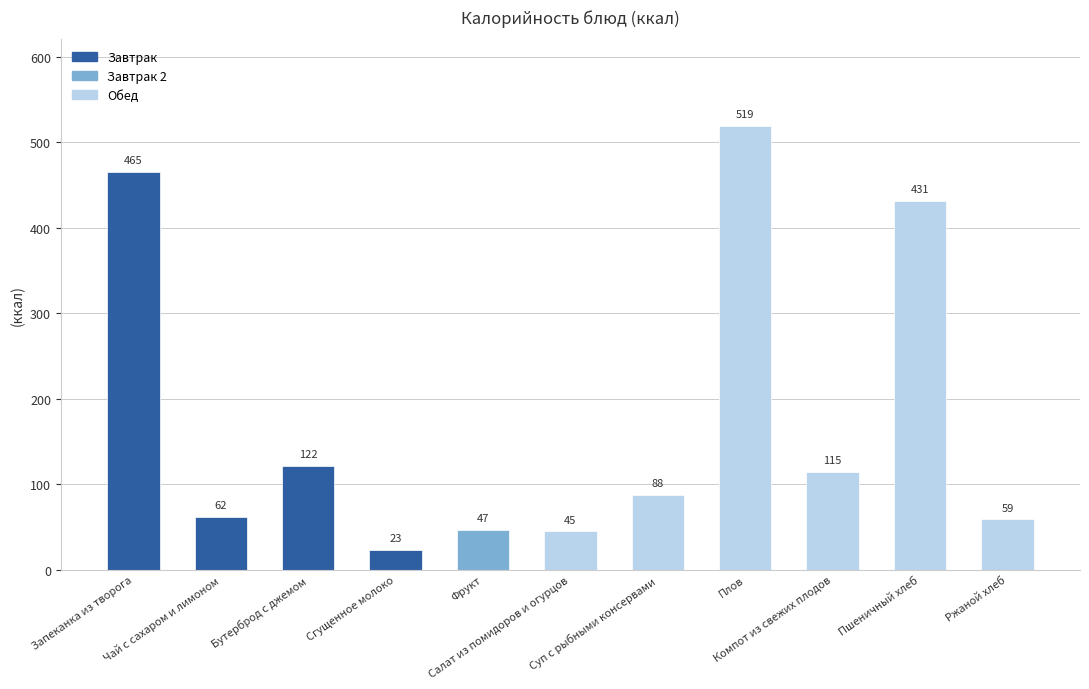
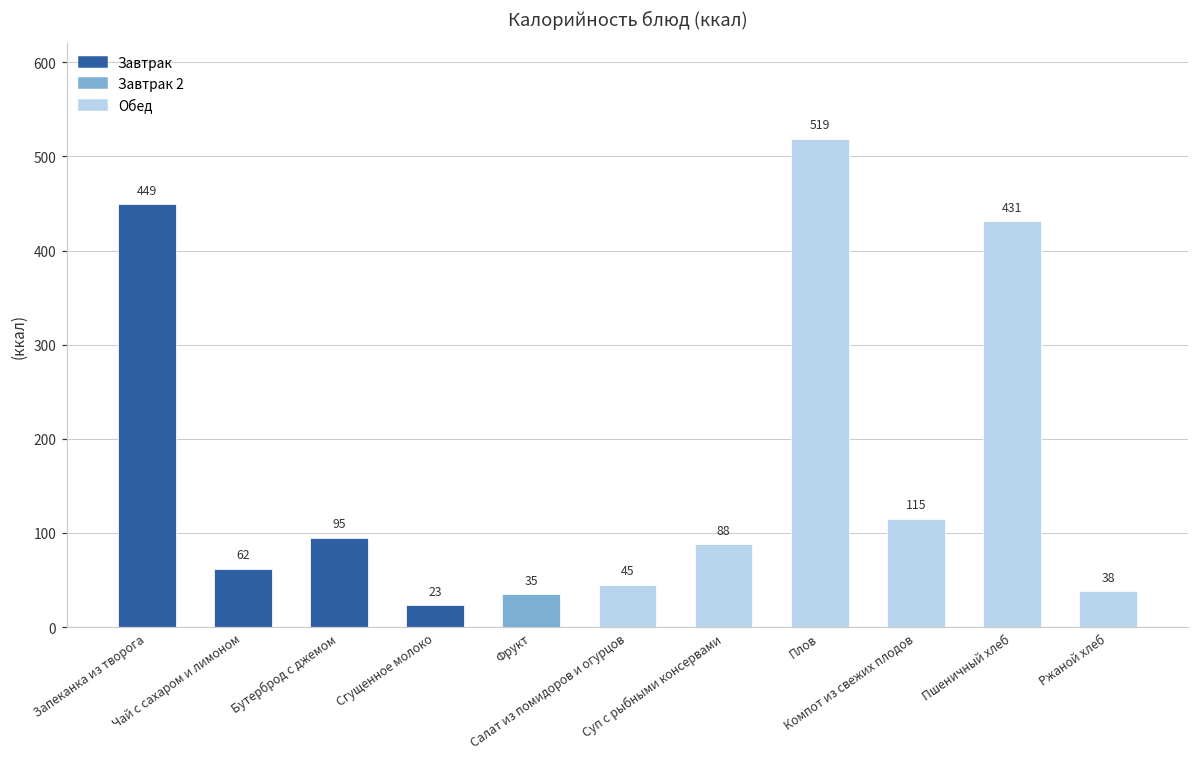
Запеканка из творога: 465 -> 449
Бутерброд с джемом: 122 -> 95
Фрукт: 47 -> 35
Ржаной хлеб: 59 -> 38
